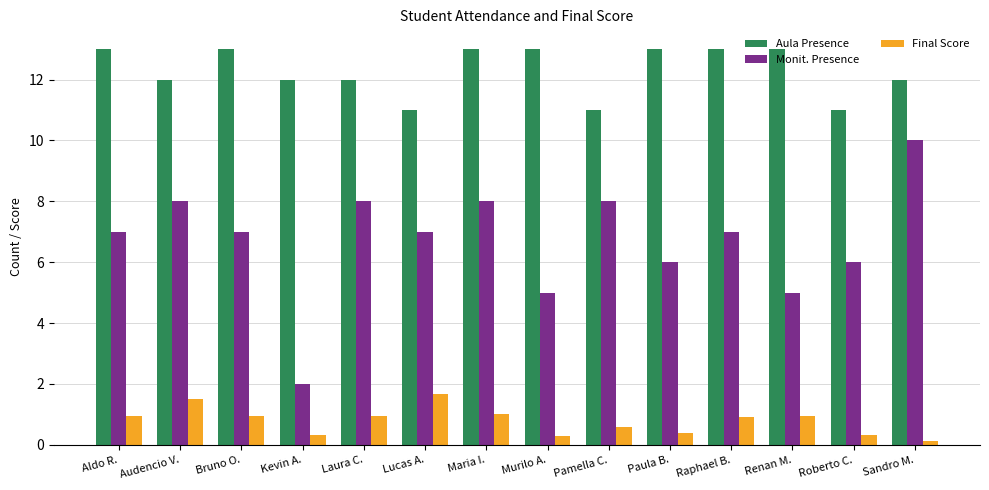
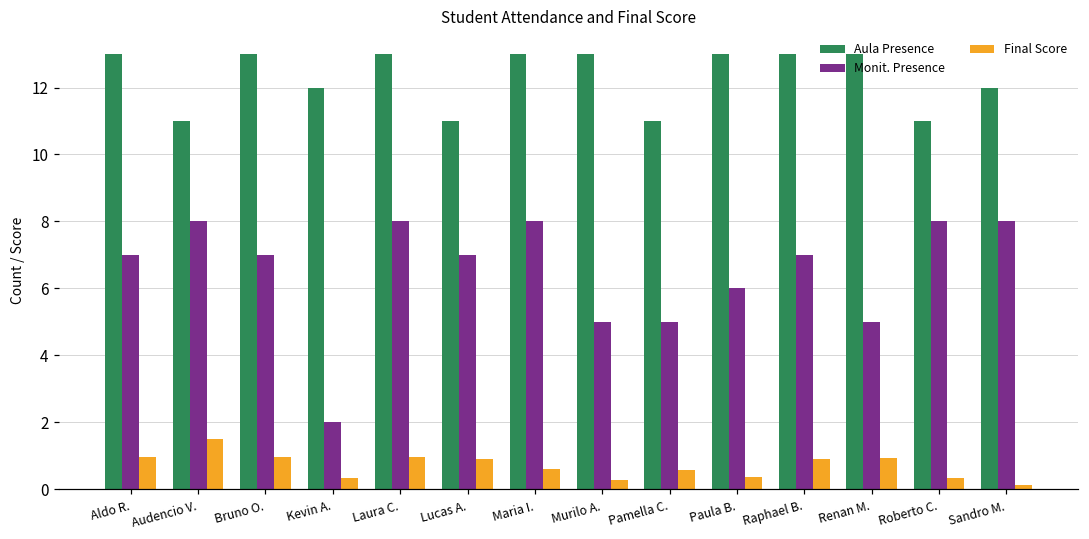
Aula Presence, Audencio V.: 12 -> 11
Aula Presence, Laura C.: 12 -> 13
Final Score, Lucas A.: 1.7 -> 0.9
Final Score, Maria I.: 1.0 -> 0.6
Monit. Presence, Pamella C.: 8 -> 5
Monit. Presence, Roberto C.: 6 -> 8
Monit. Presence, Sandro M.: 10 -> 8
